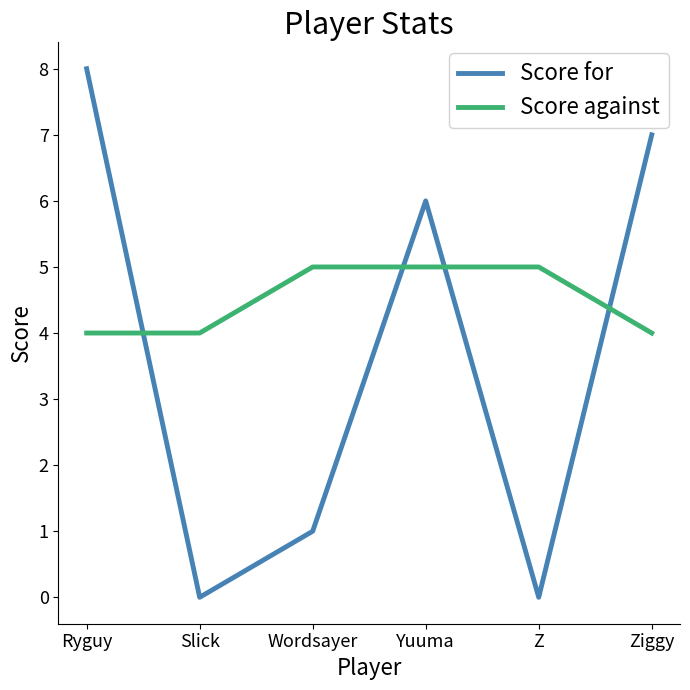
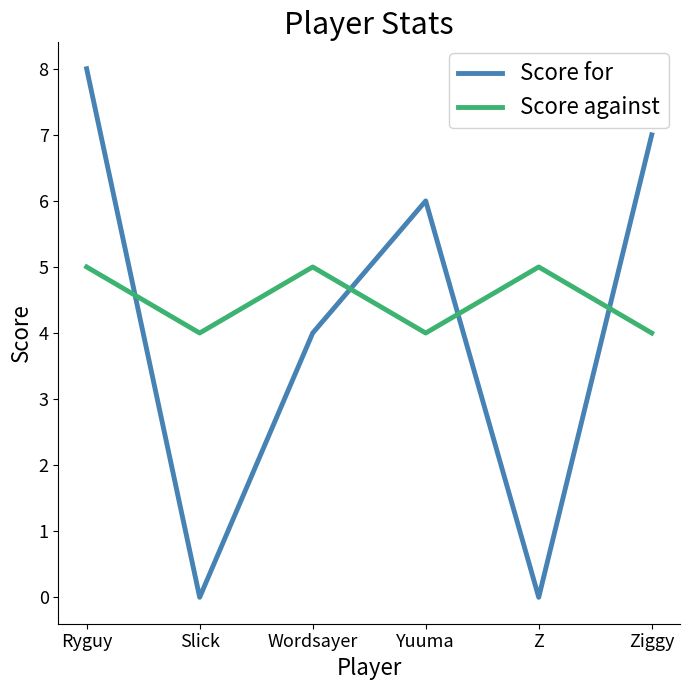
Score against, Ryguy: 4 -> 5
Score for, Wordsayer: 1 -> 4
Score against, Yuuma: 5 -> 4
